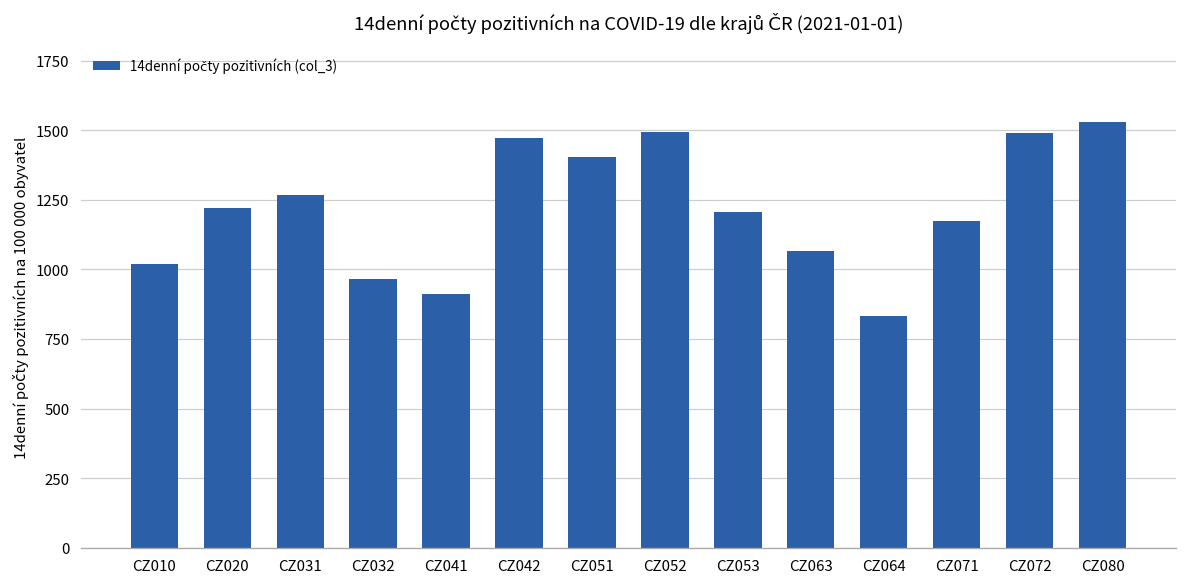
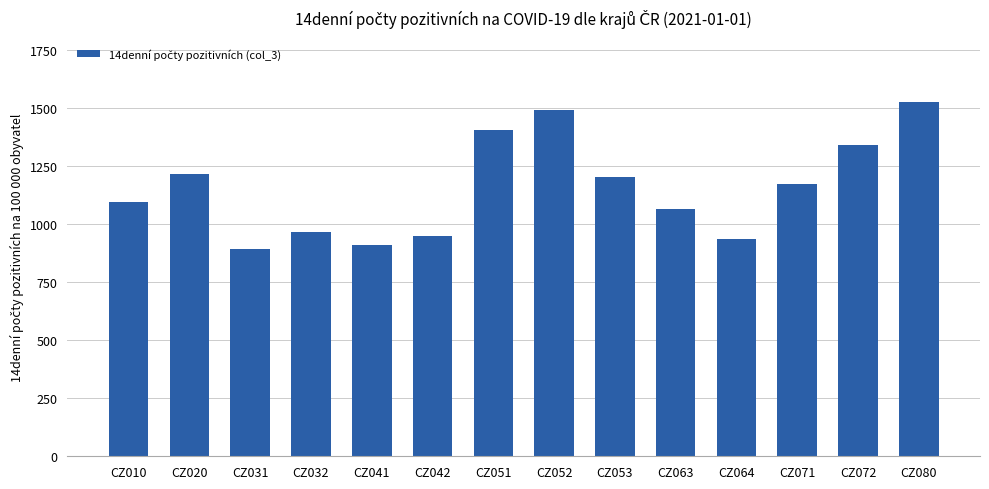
CZ010: 1020 -> 1100
CZ031: 1270 -> 890
CZ042: 1470 -> 950
CZ064: 830 -> 940
CZ072: 1490 -> 1340
